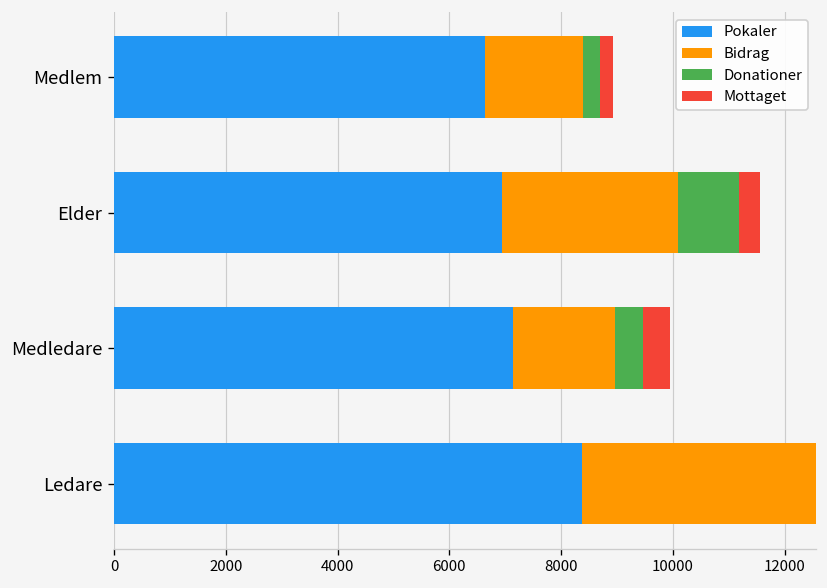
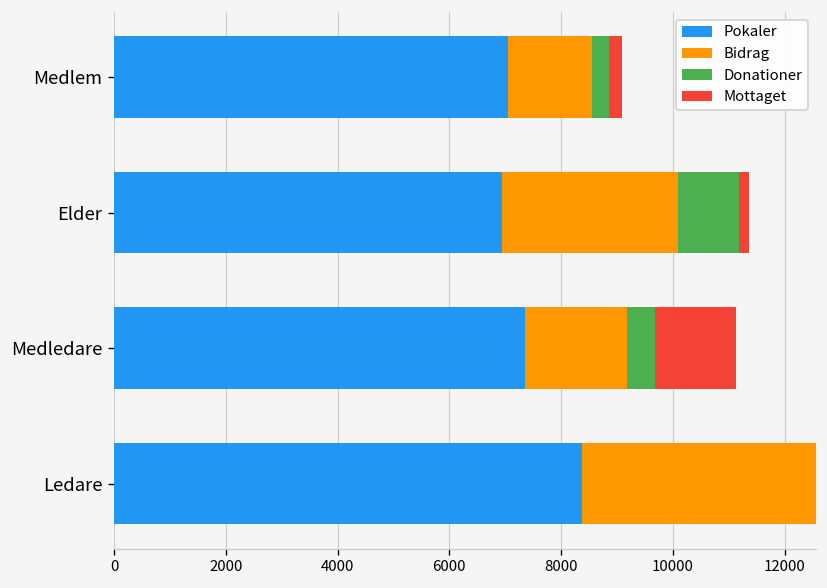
Pokaler, Medlem: 6600 -> 7100
Bidrag, Medlem: 1800 -> 1500
Mottaget, Elder: 400 -> 200
Pokaler, Medledare: 7100 -> 7300
Mottaget, Medledare: 500 -> 1500
